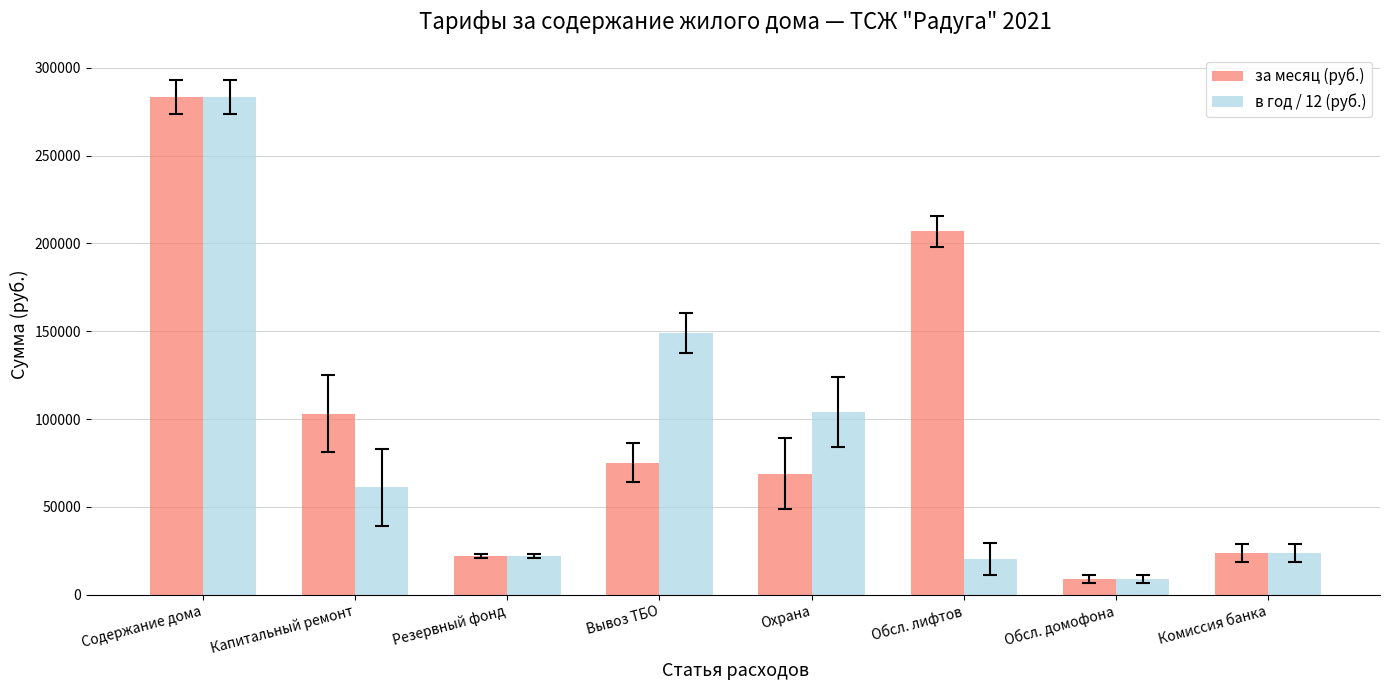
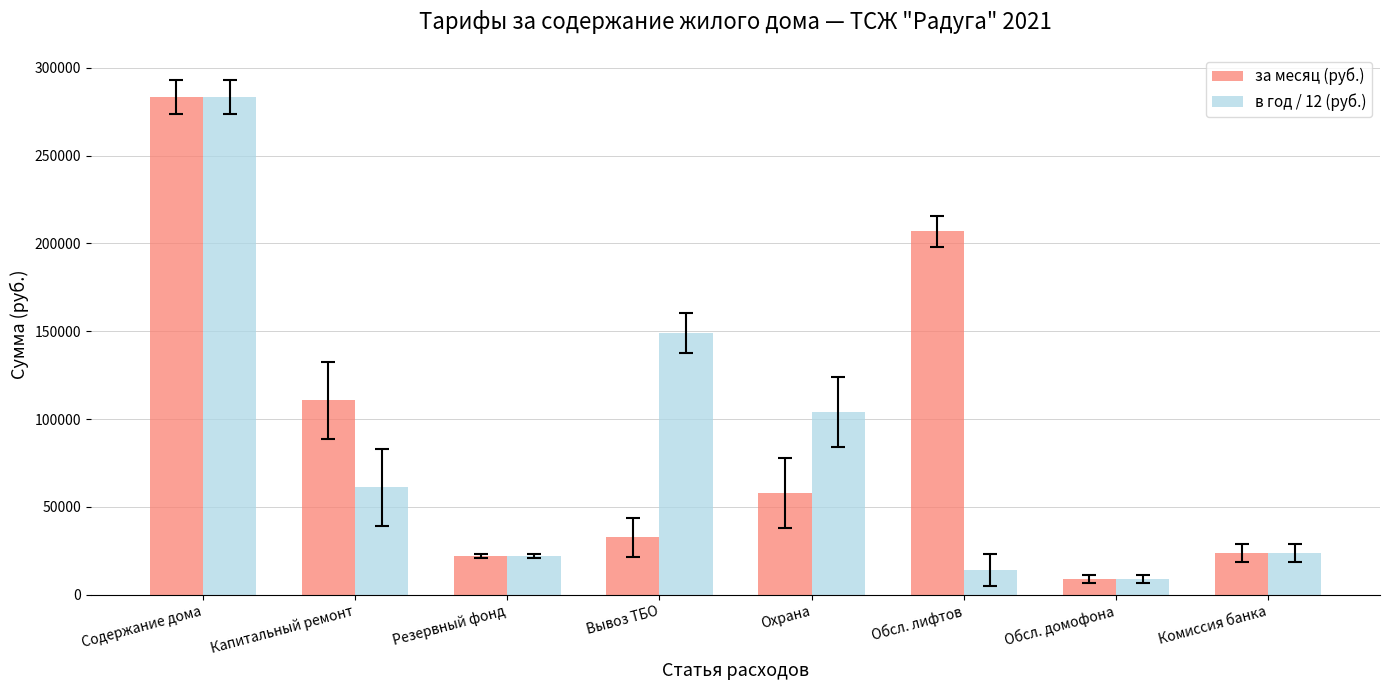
за месяц (руб.), Капитальный ремонт: 103000 -> 111000
за месяц (руб.), Вывоз ТБО: 75000 -> 33000
за месяц (руб.), Охрана: 69000 -> 58000
в год / 12 (руб.), Обсл. лифтов: 20000 -> 14000
